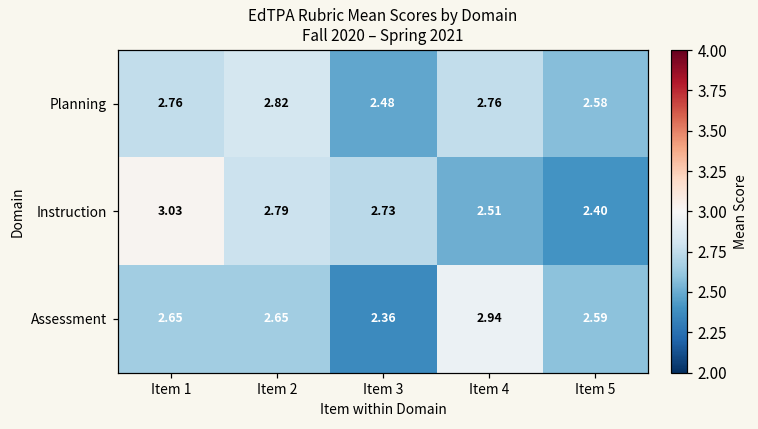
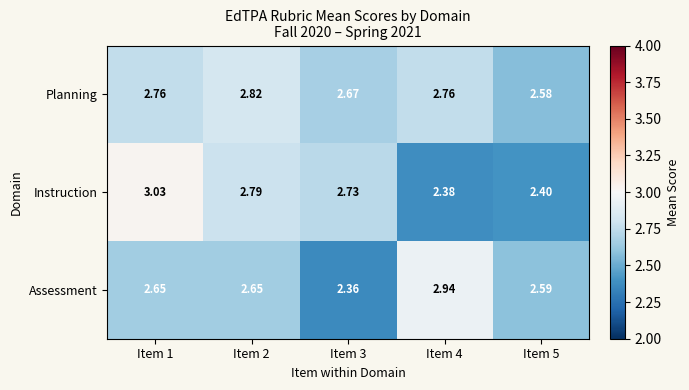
Planning, Item 3: 2.48 -> 2.67
Instruction, Item 4: 2.51 -> 2.38
